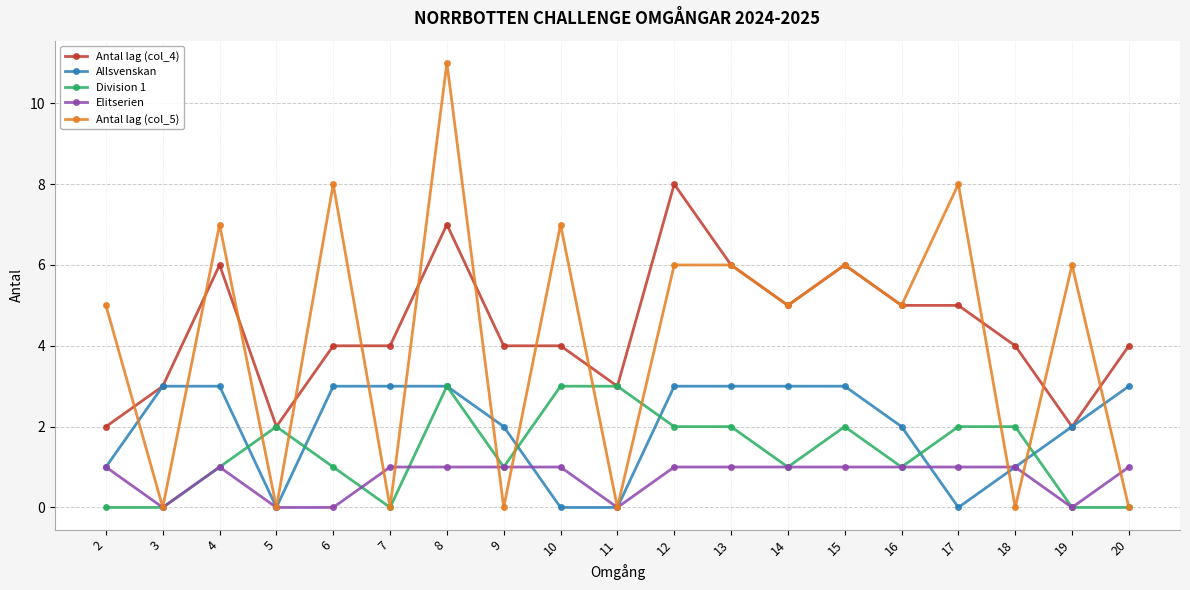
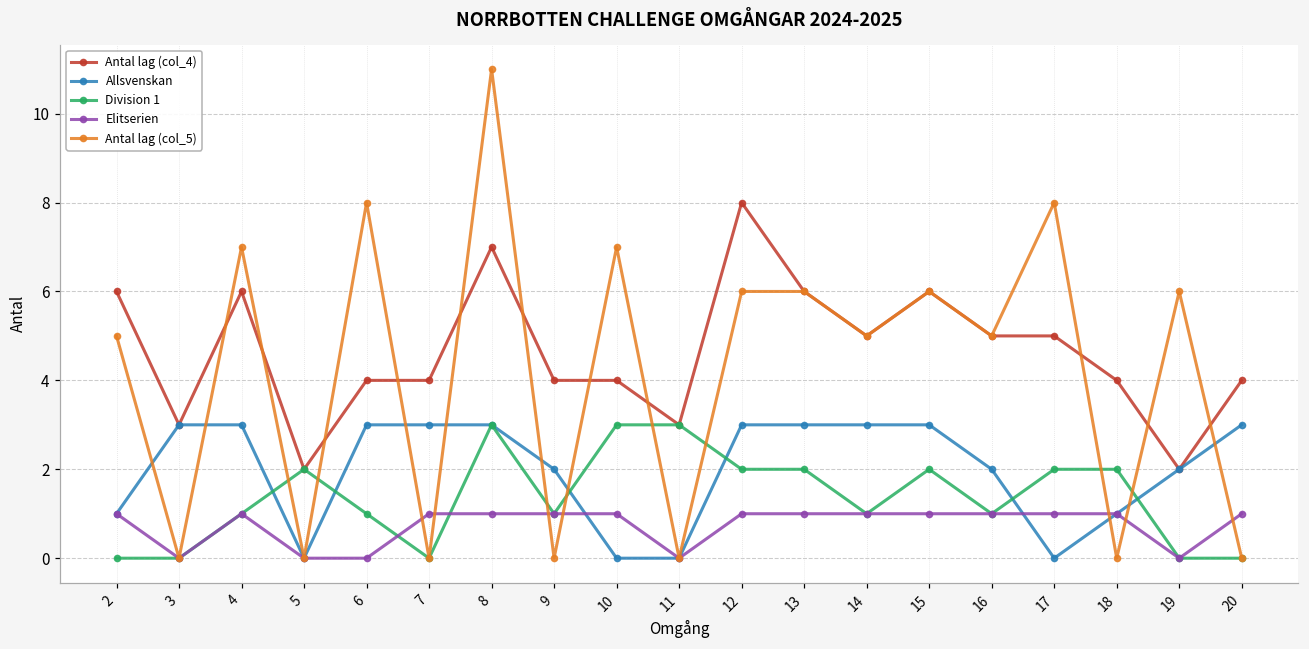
Antal lag (col_4), 2: 2 -> 6
